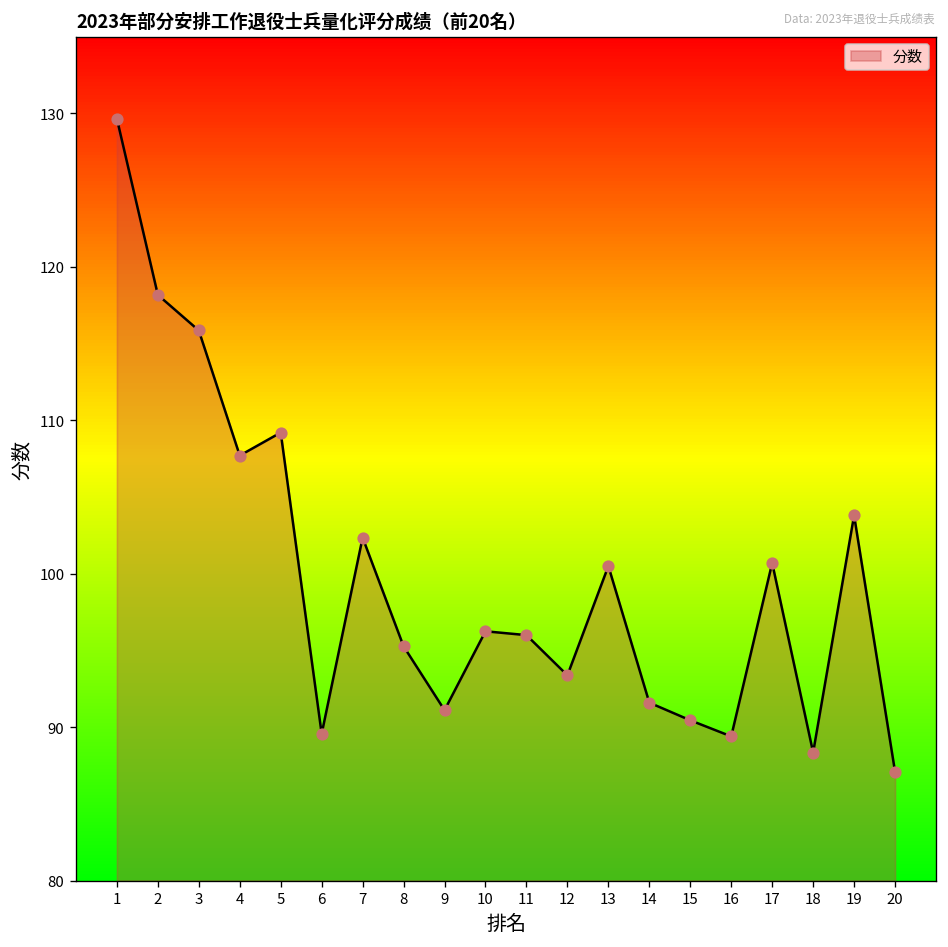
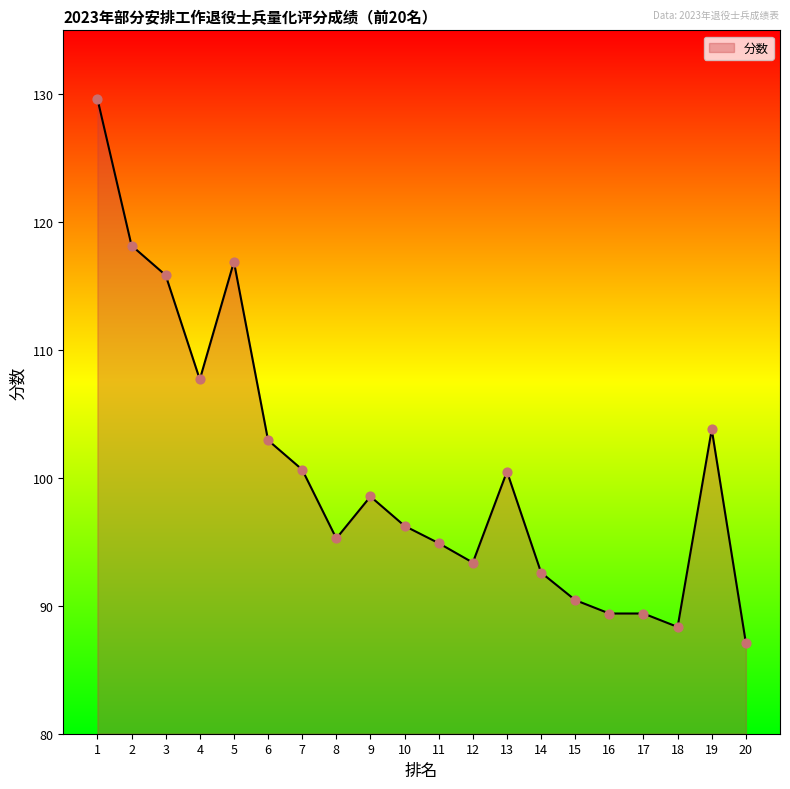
5: 109.2 -> 116.9
6: 89.6 -> 103.0
7: 102.4 -> 100.7
9: 91.1 -> 98.6
11: 96.0 -> 94.9
14: 91.6 -> 92.6
17: 100.7 -> 89.4
